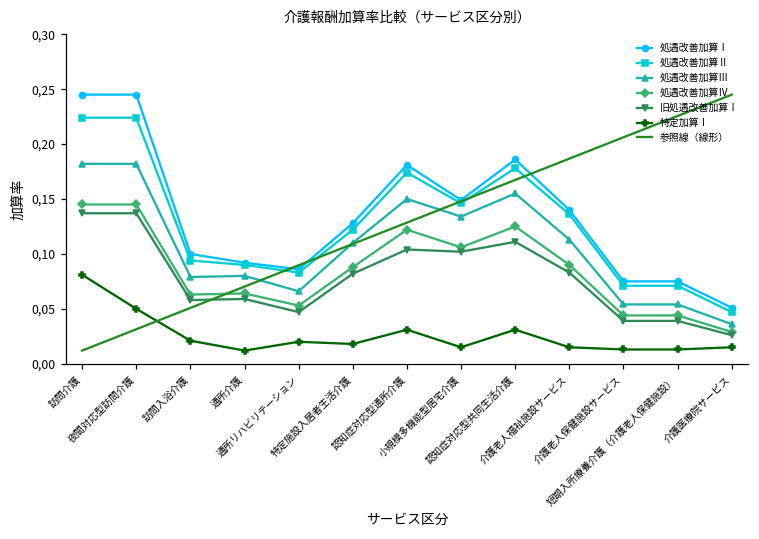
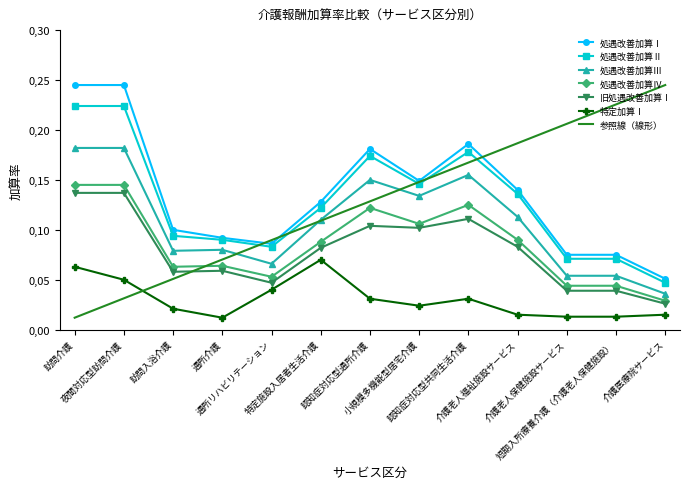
特定加算Ⅰ, 訪問介護: 8 -> 6
特定加算Ⅰ, 通所リハビリテーション: 2 -> 4
特定加算Ⅰ, 特定施設入居者生活介護: 2 -> 7
特定加算Ⅰ, 小規模多機能型居宅介護: 1.5 -> 2.4
